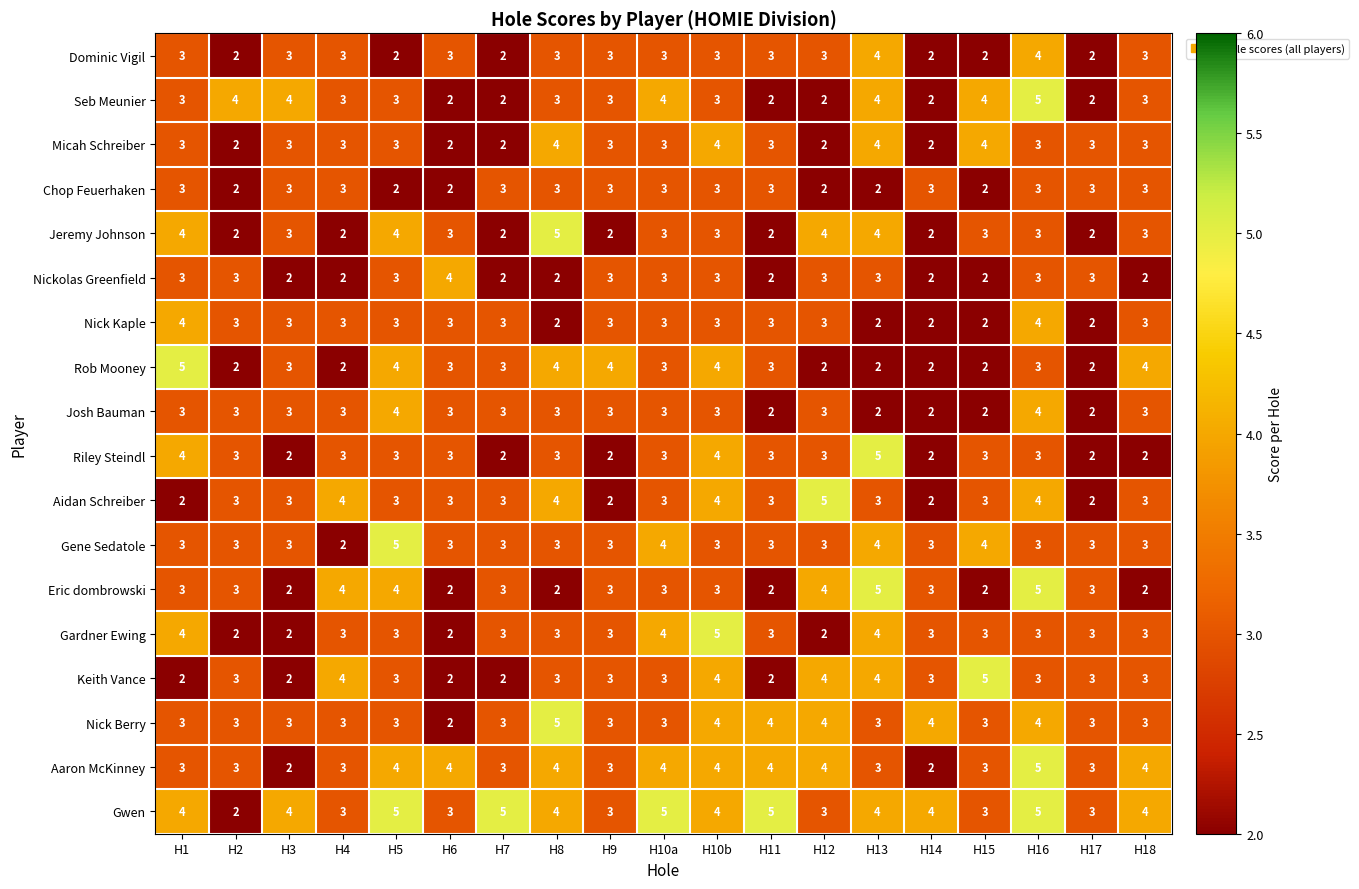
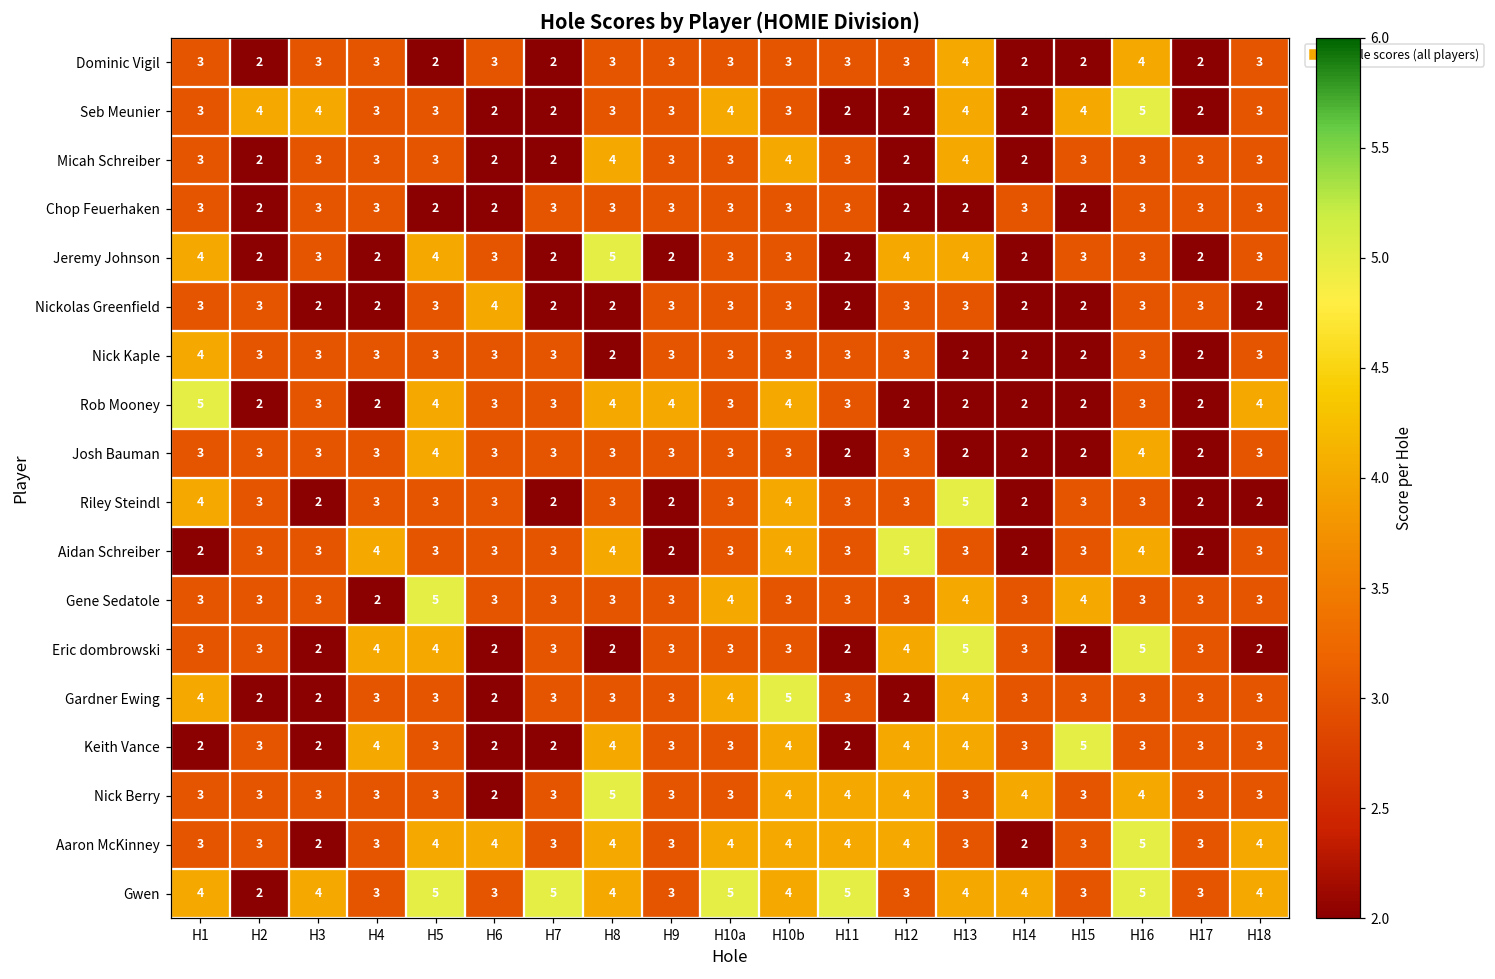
Micah Schreiber, H15: 4 -> 3
Nick Kaple, H16: 4 -> 3
Keith Vance, H8: 3 -> 4
